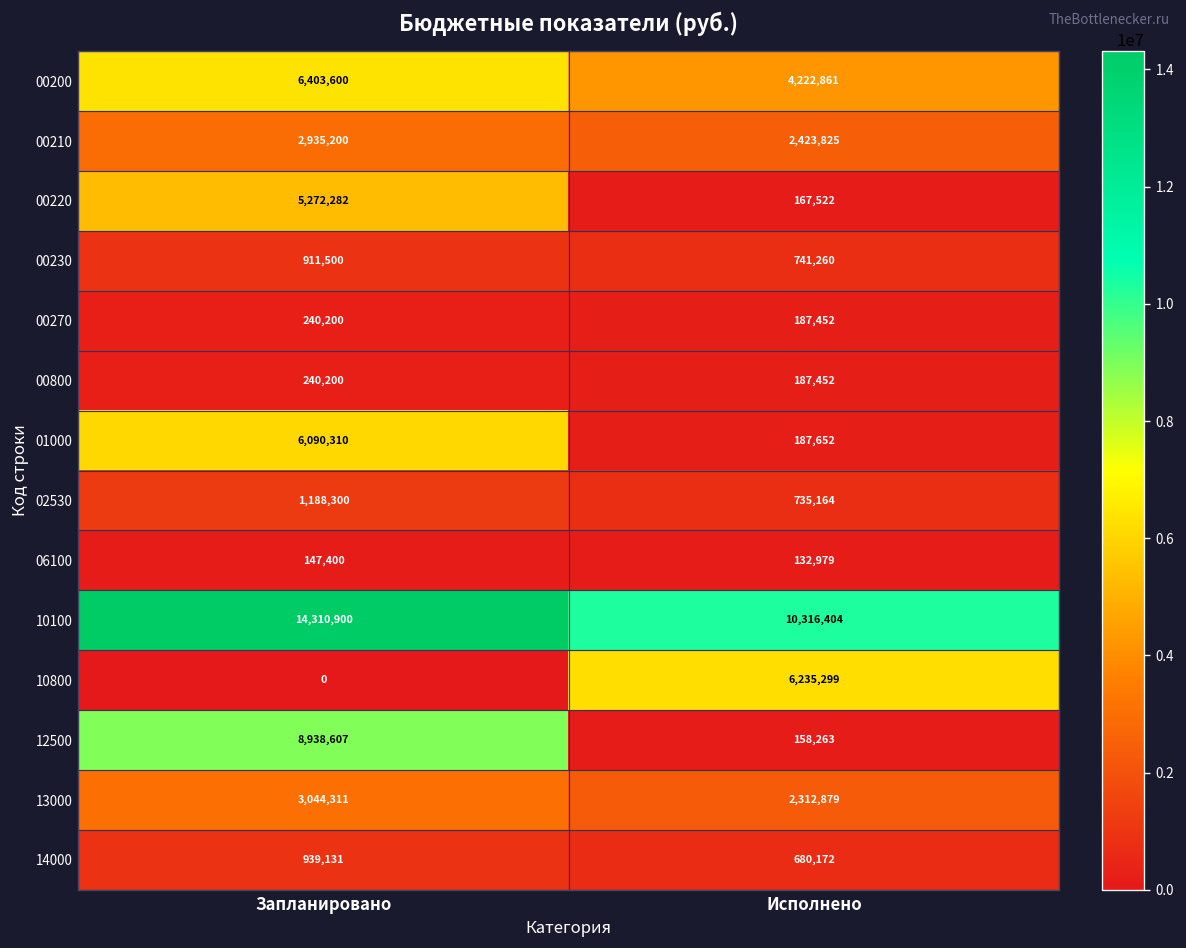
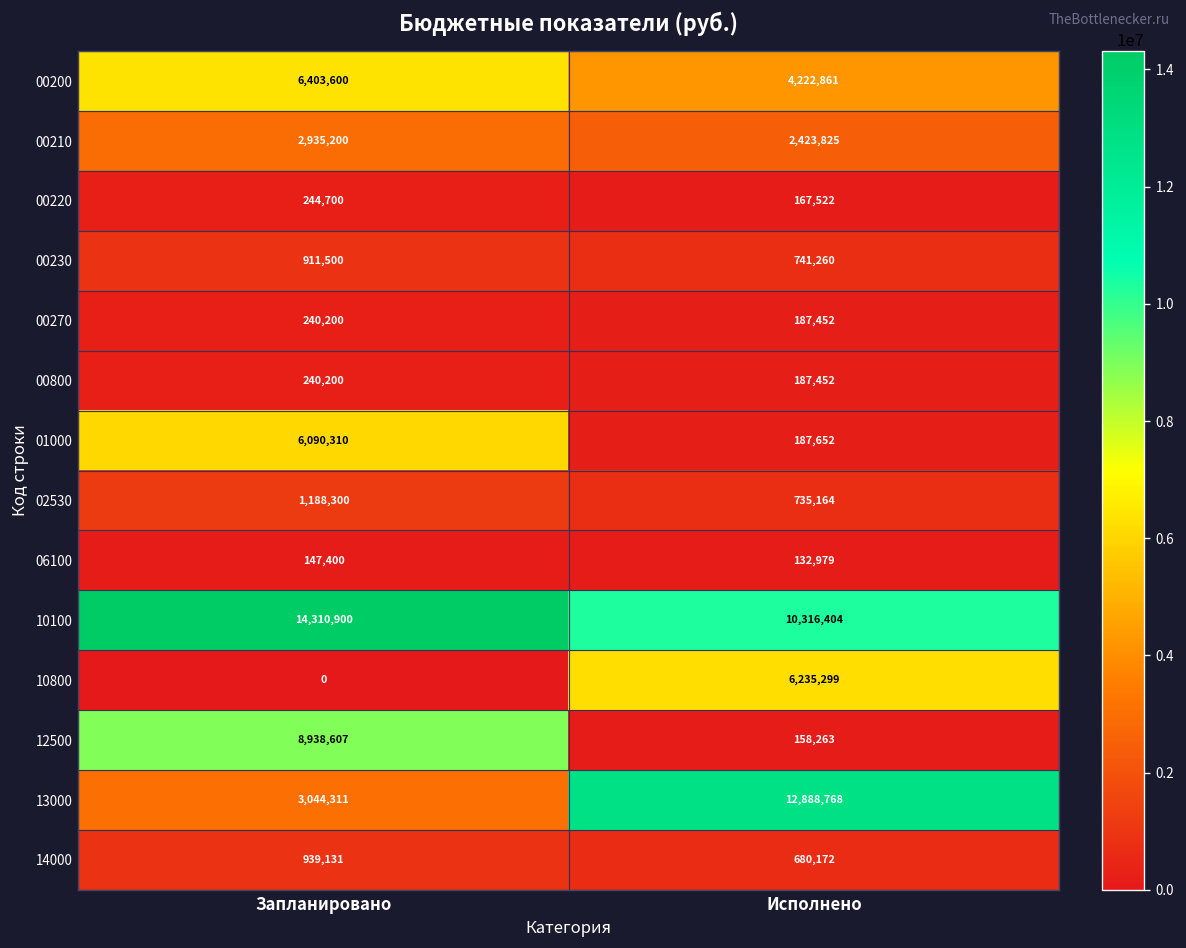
00220, Запланировано: 5,272,282 -> 244,700
13000, Исполнено: 2,312,879 -> 12,888,768
